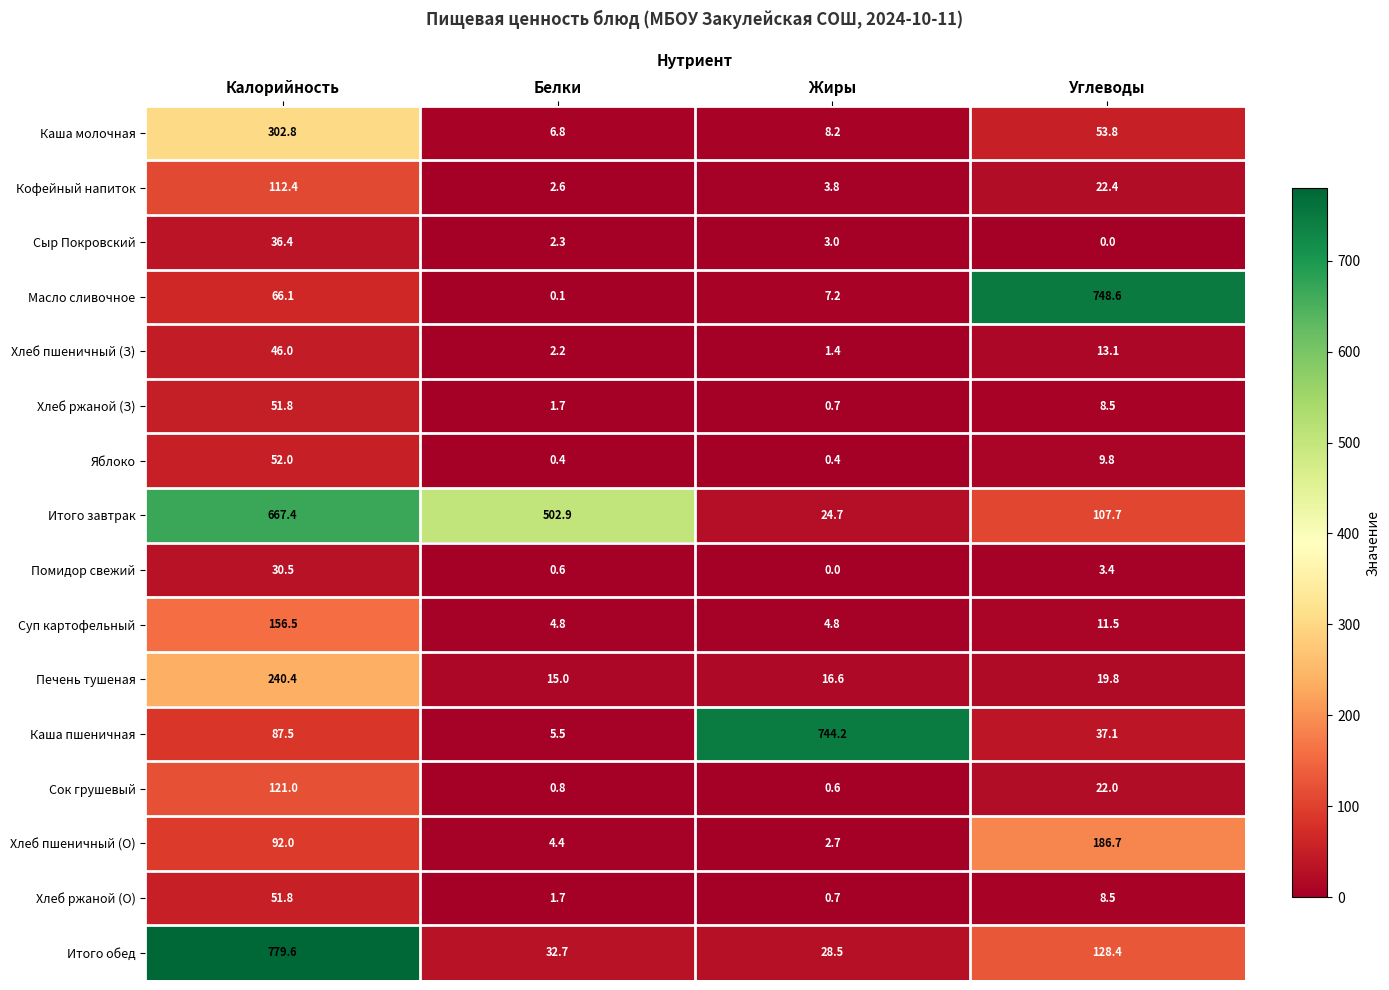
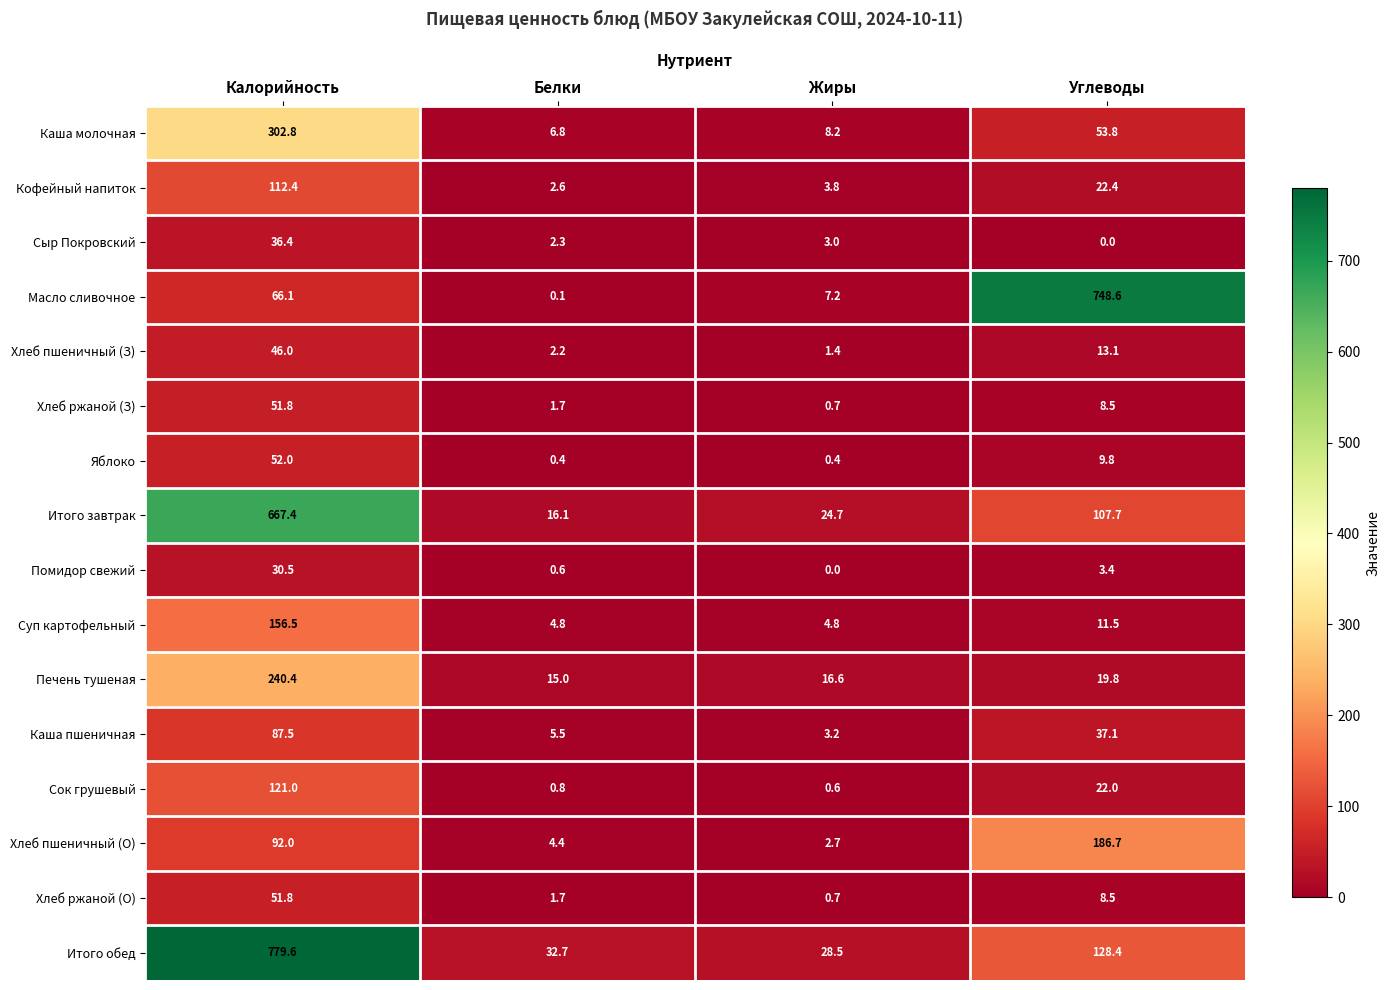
Итого завтрак, Белки: 502.9 -> 16.1
Каша пшеничная, Жиры: 744.2 -> 3.2
